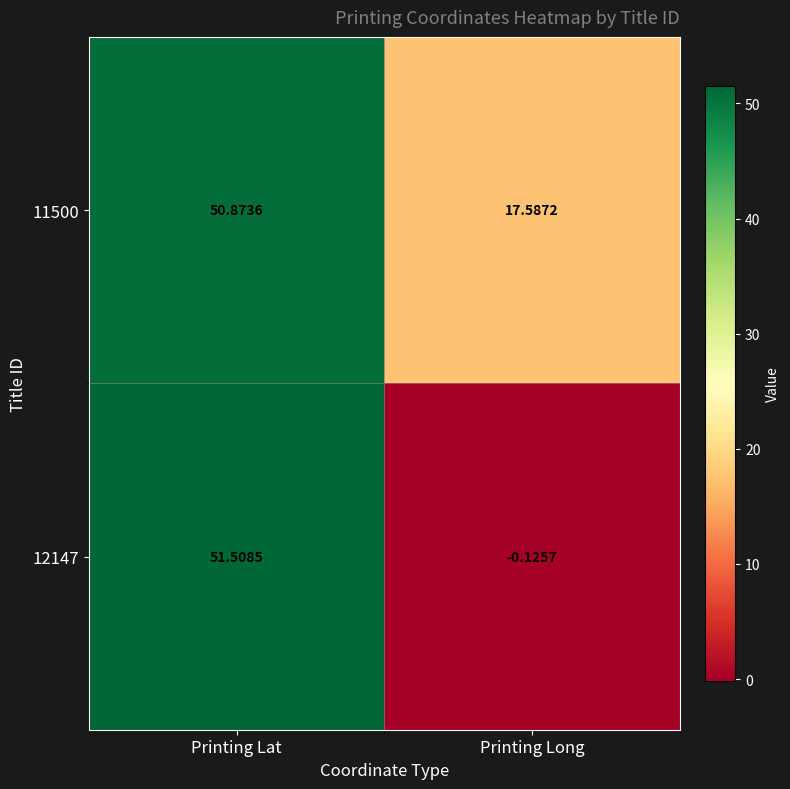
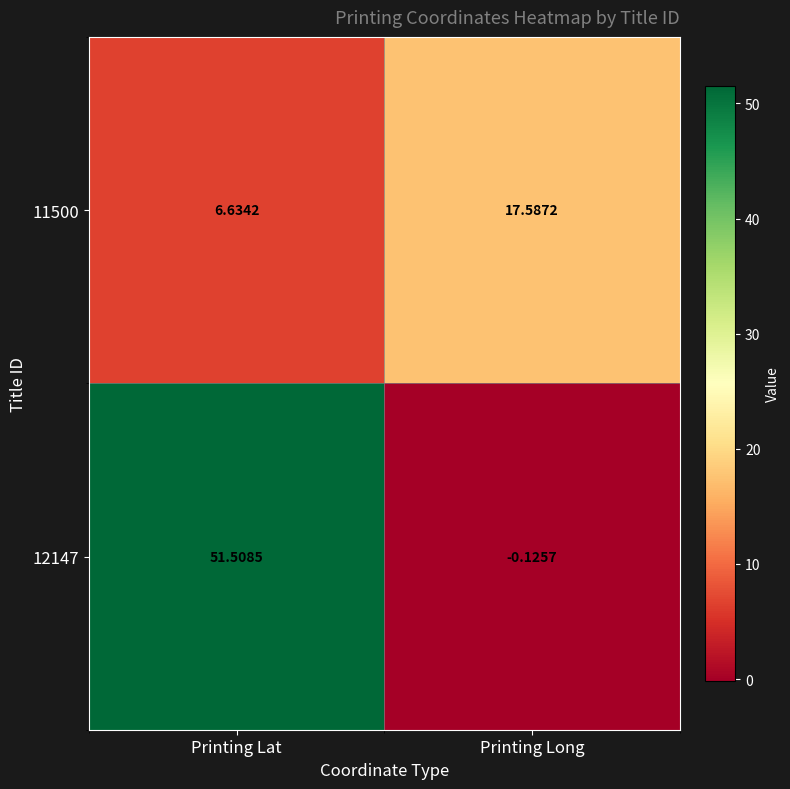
11500, Printing Lat: 50.8736 -> 6.6342
